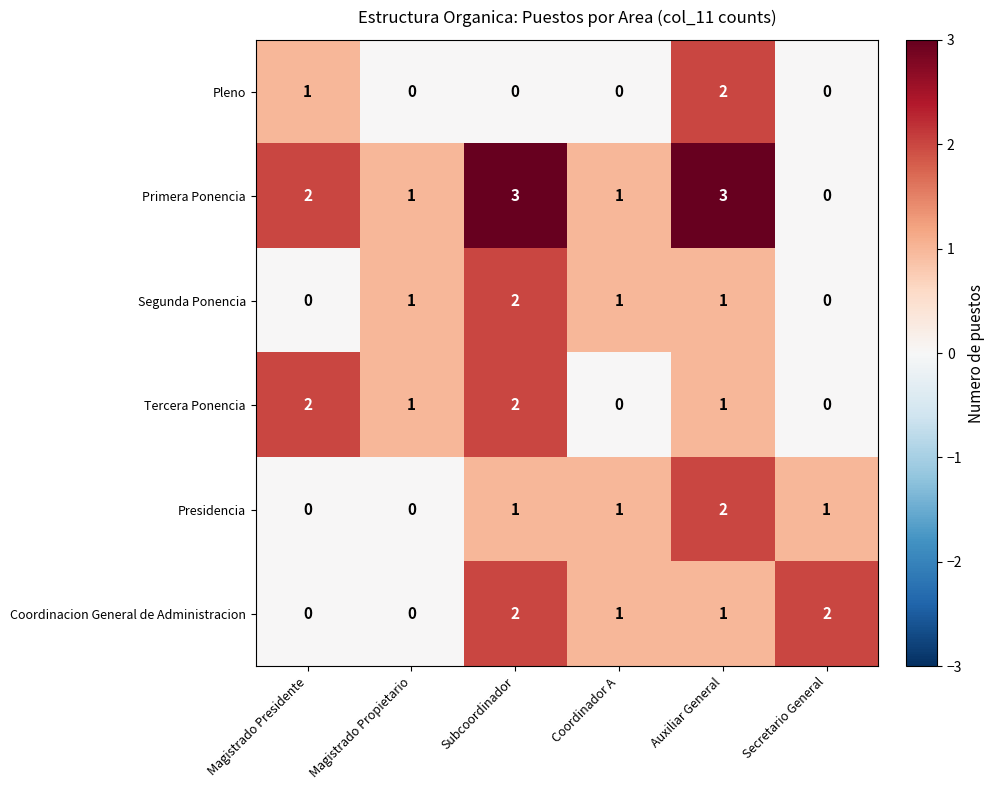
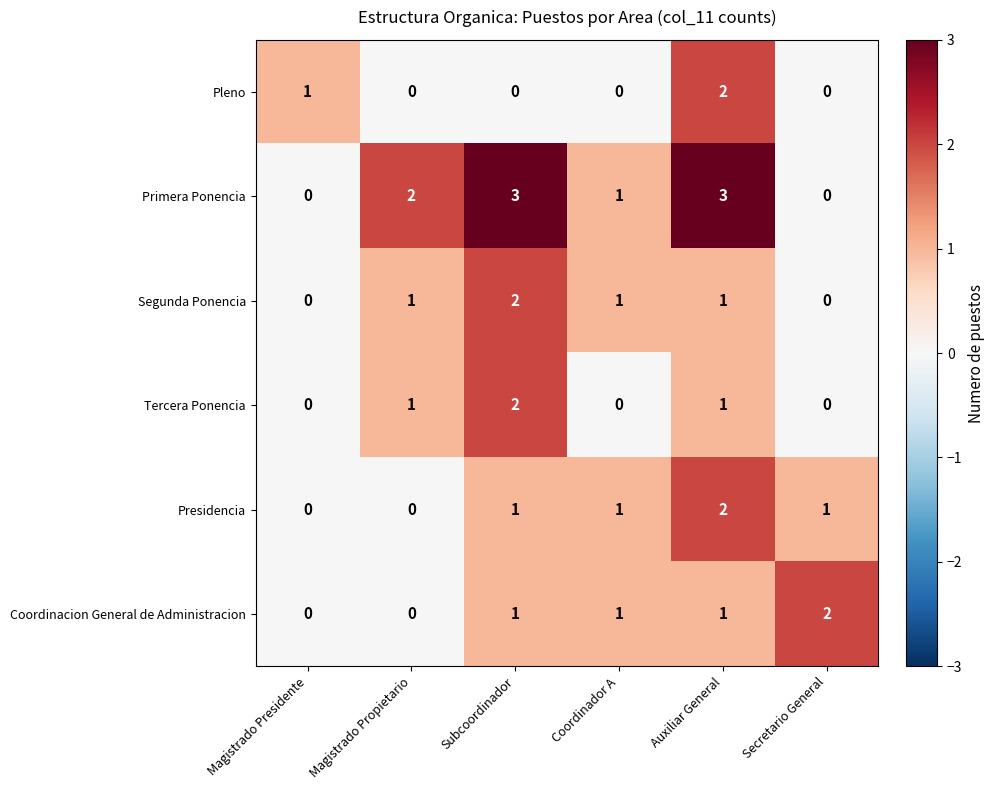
Primera Ponencia, Magistrado Presidente: 2 -> 0
Primera Ponencia, Magistrado Propietario: 1 -> 2
Tercera Ponencia, Magistrado Presidente: 2 -> 0
Coordinacion General de Administracion, Subcoordinador: 2 -> 1
